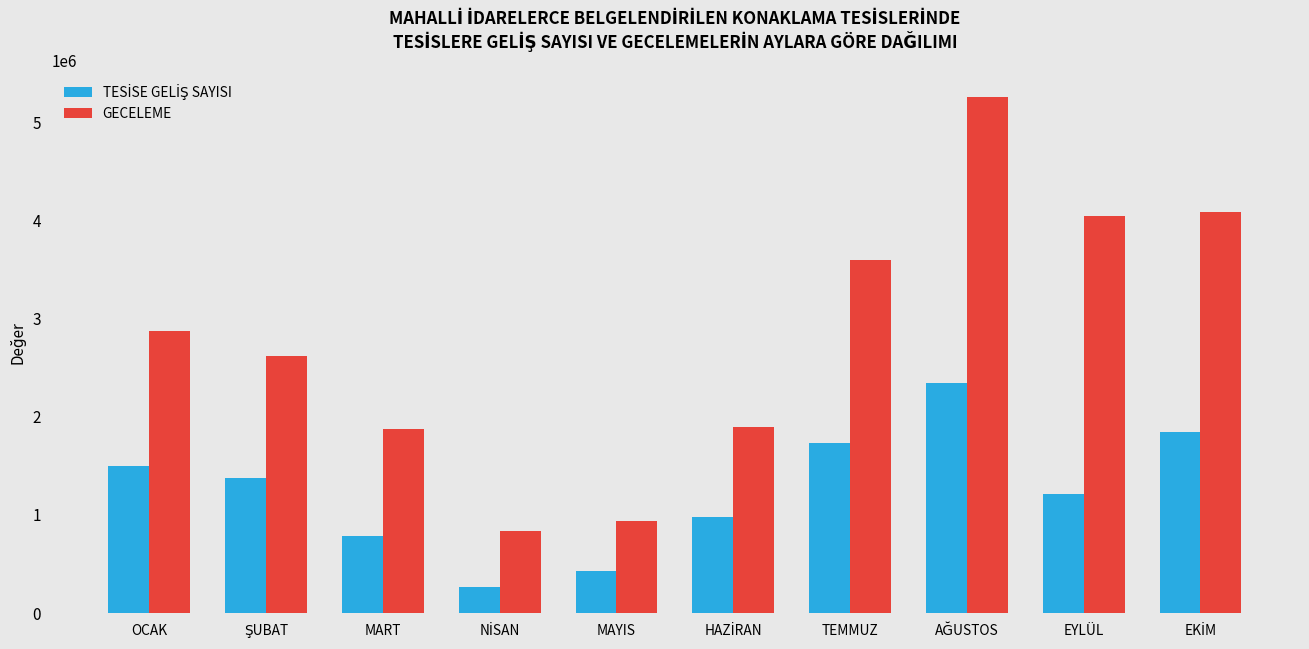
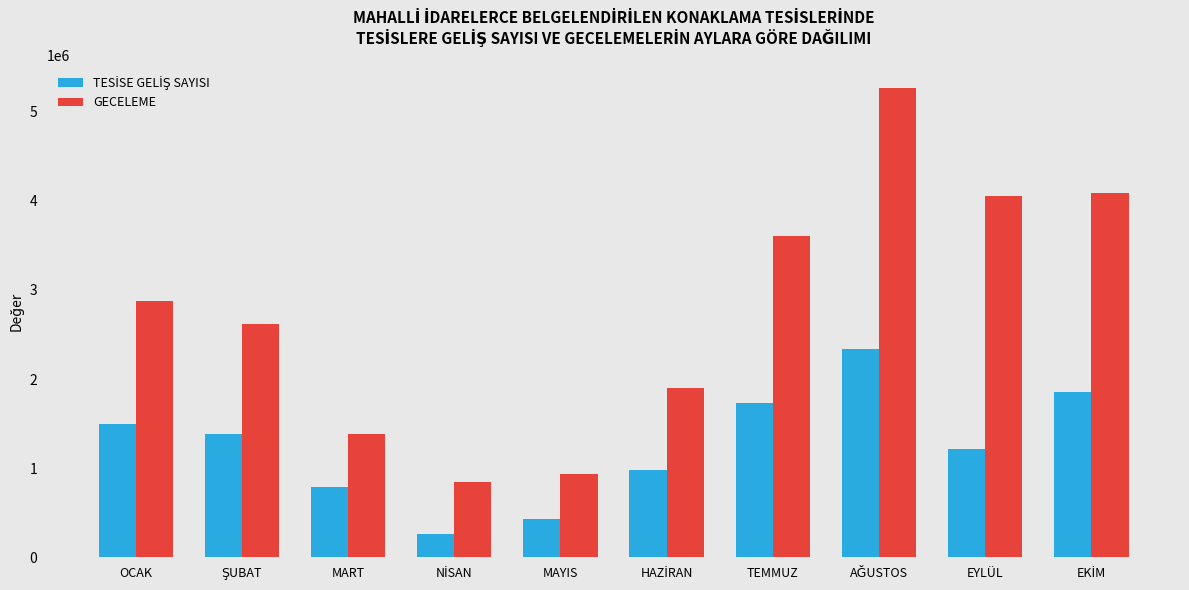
GECELEME, MART: 1900000 -> 1400000
